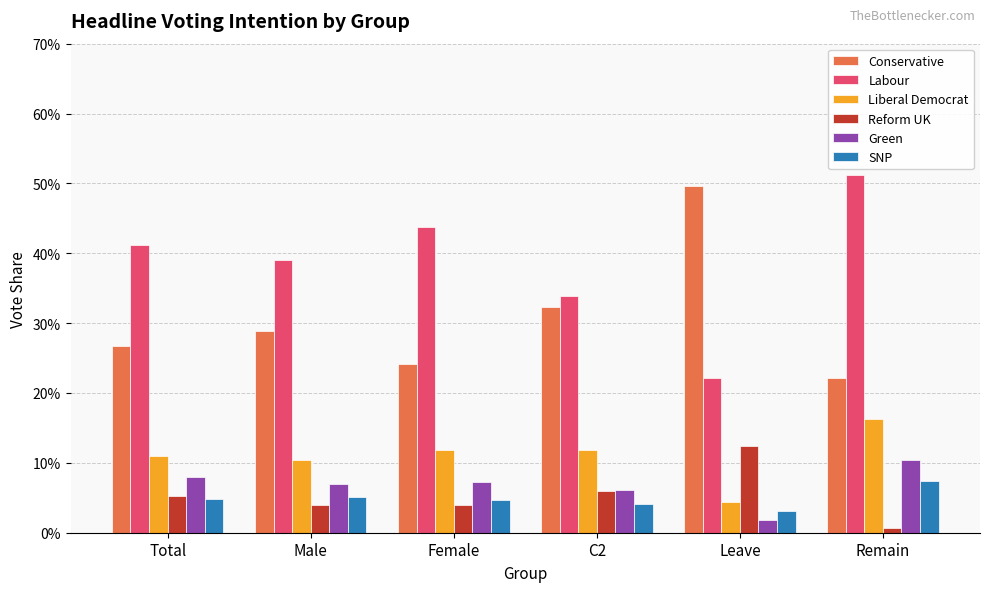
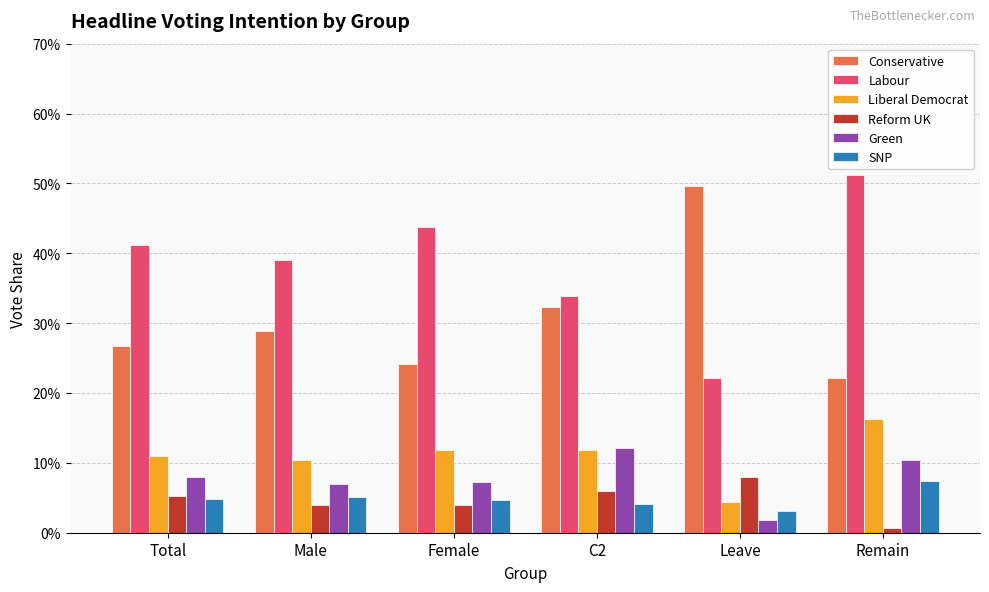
Green, C2: 6% -> 12%
Reform UK, Leave: 12% -> 8%
